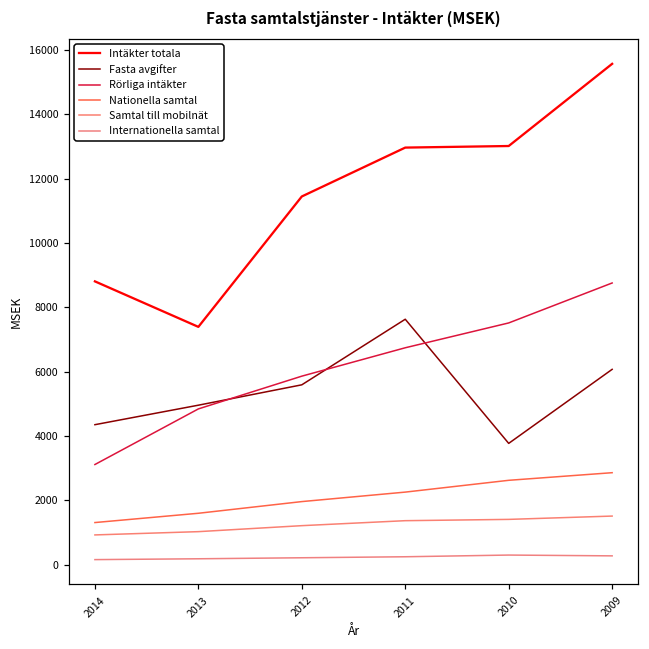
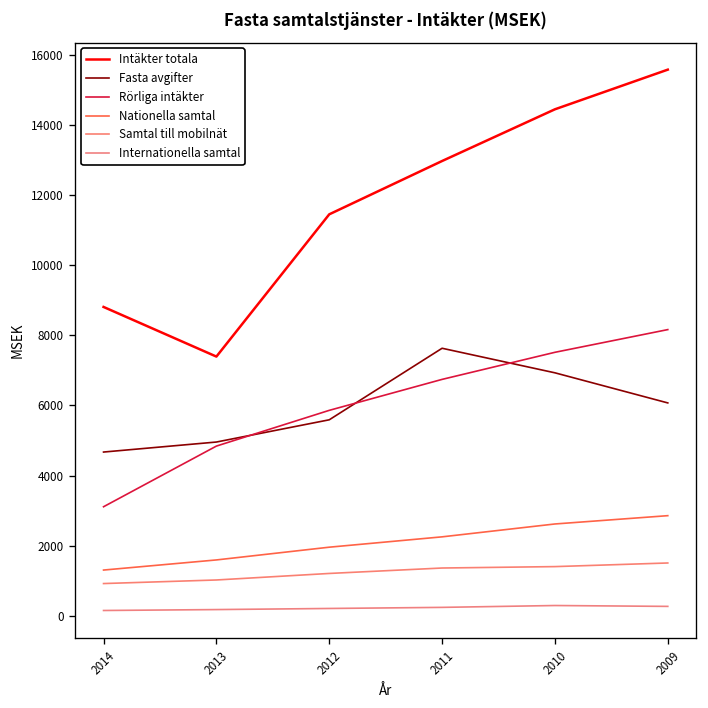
Fasta avgifter, 2014: 4300 -> 4700
Intäkter totala, 2010: 13000 -> 14400
Fasta avgifter, 2010: 3800 -> 6900
Rörliga intäkter, 2009: 8800 -> 8200
